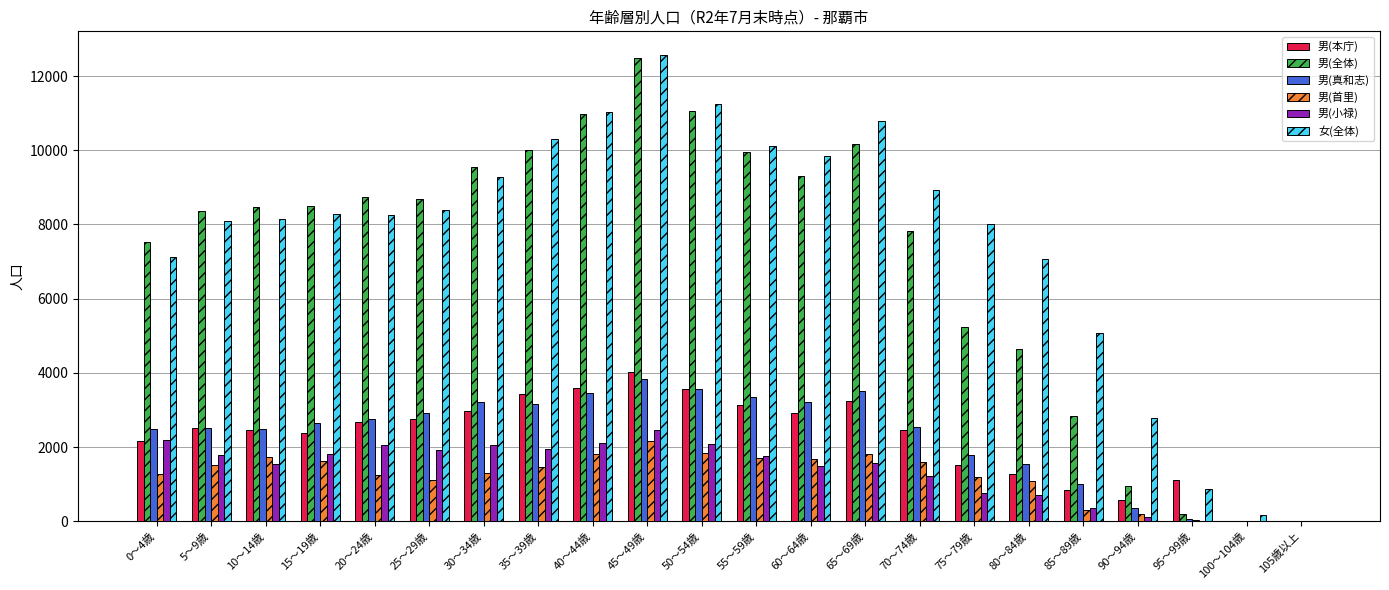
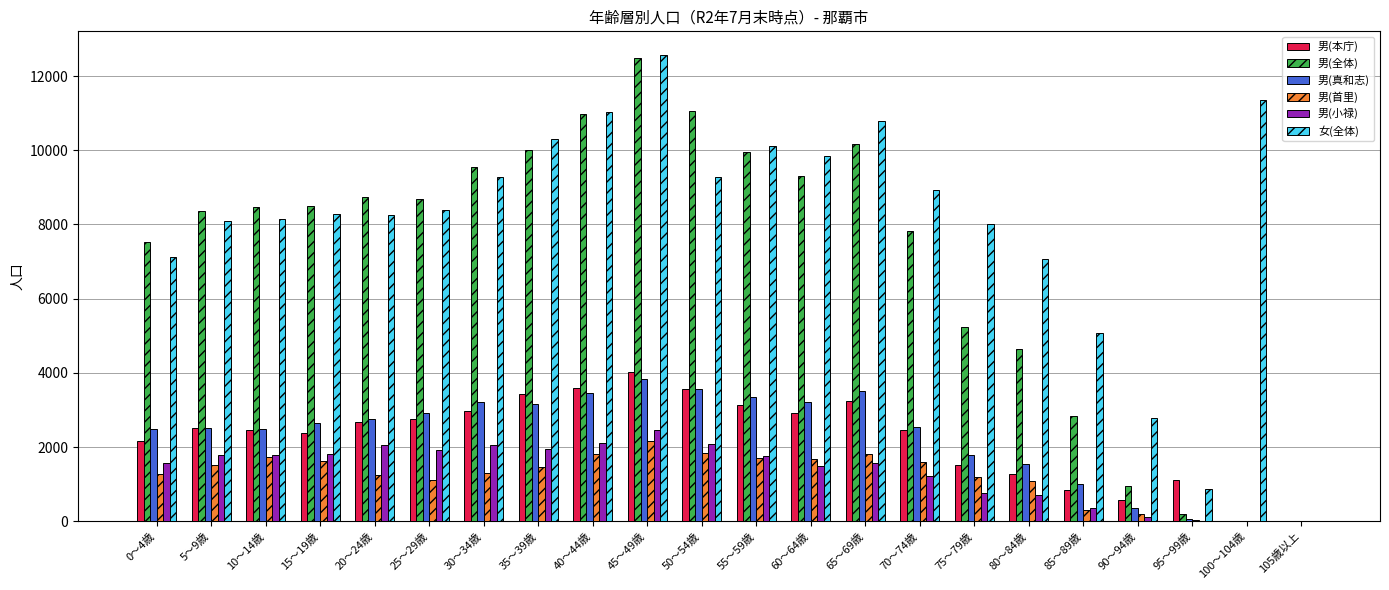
男(小禄), 0～4歳: 2200 -> 1600
男(小禄), 10～14歳: 1500 -> 1800
女(全体), 50～54歳: 11200 -> 9300
女(全体), 100～104歳: 200 -> 11400
